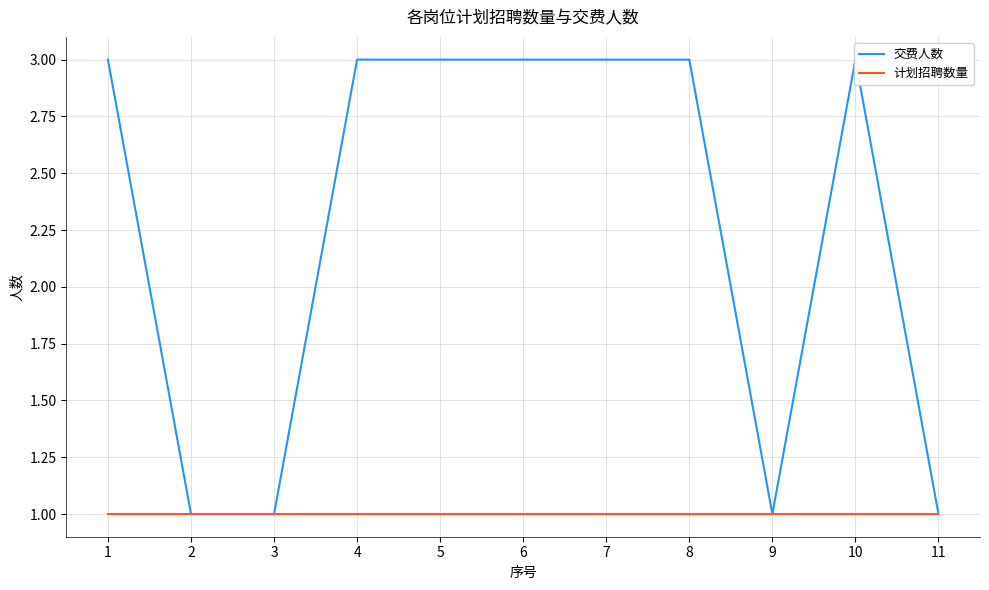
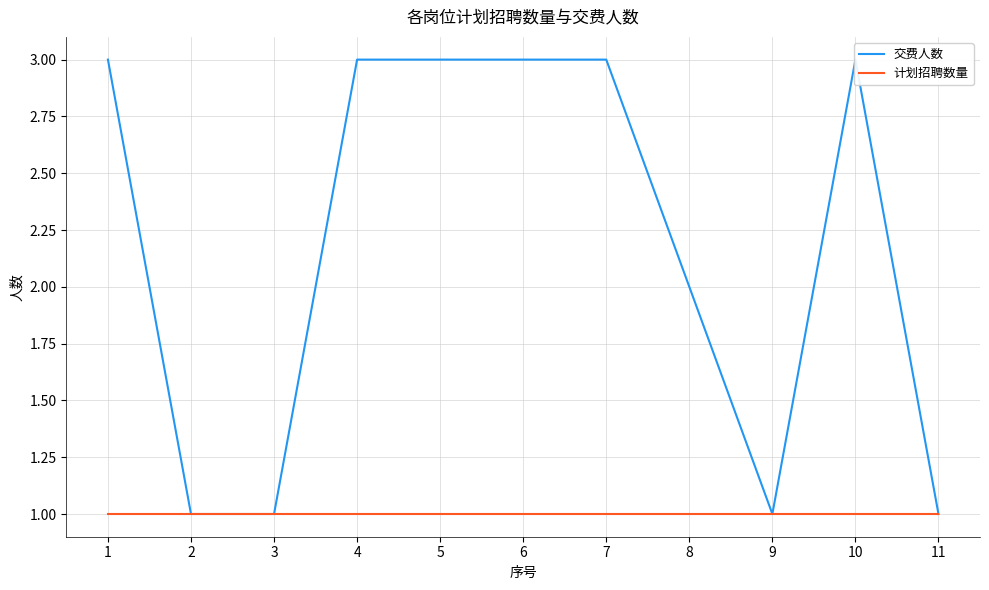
交费人数, 8: 3 -> 2
